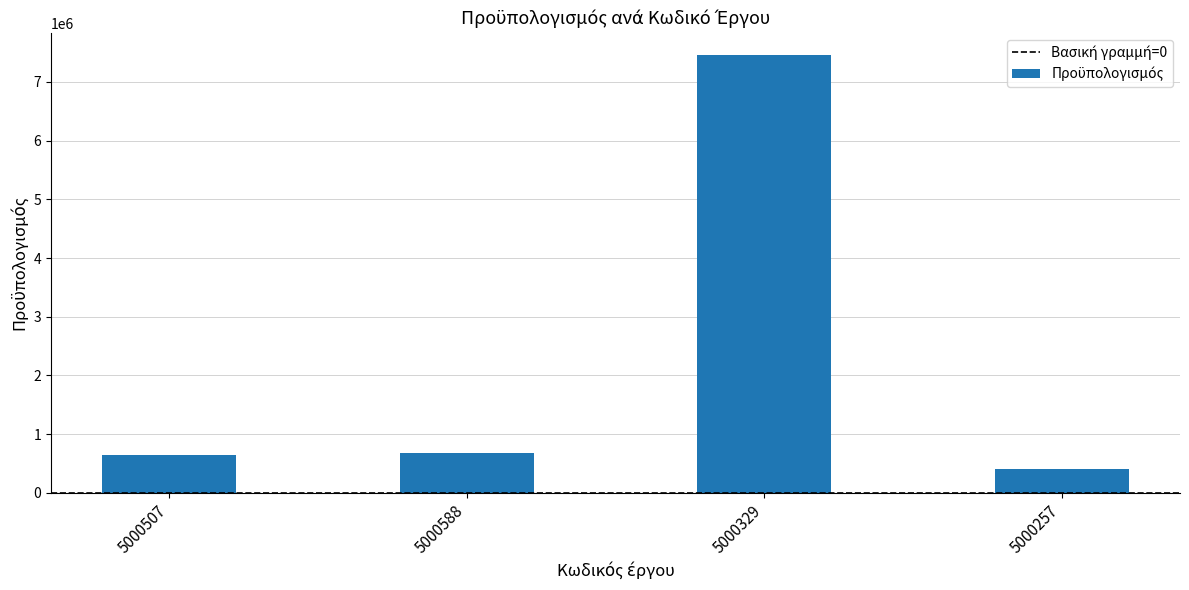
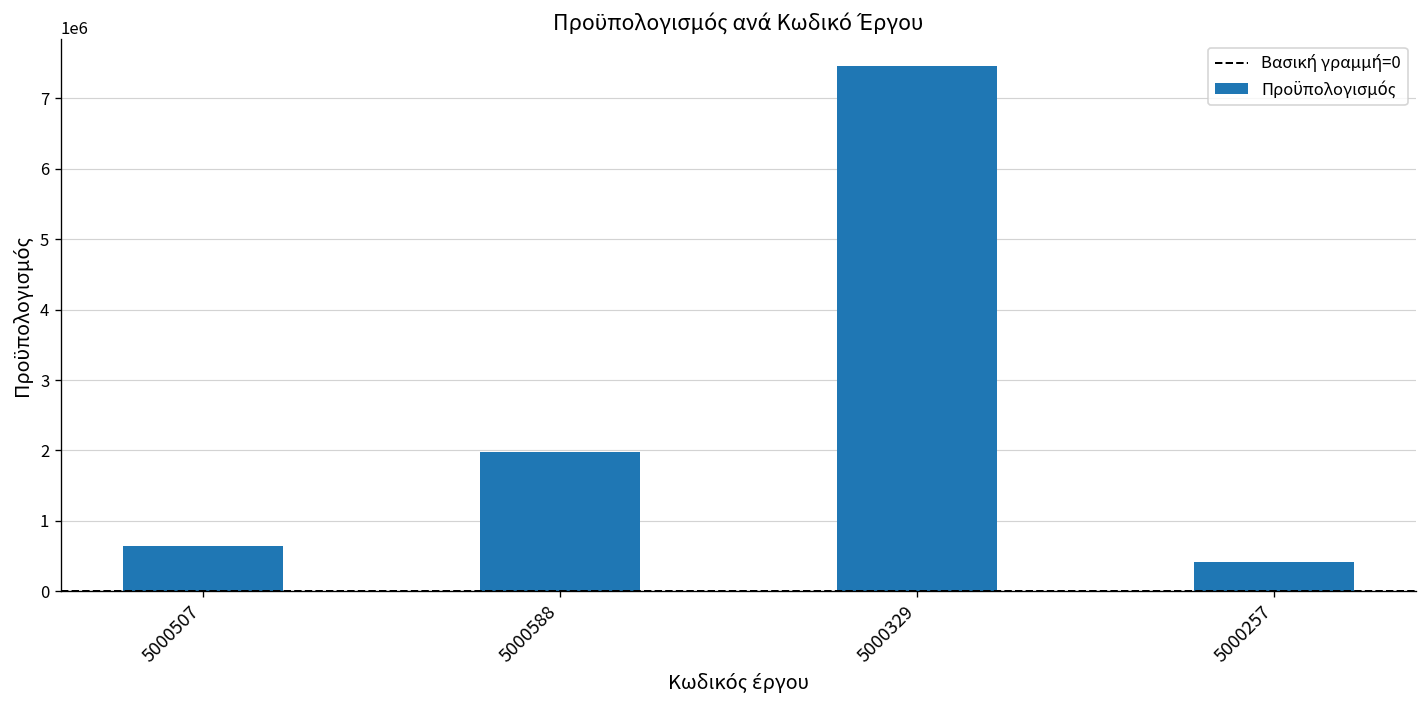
5000588: 700000 -> 2000000
